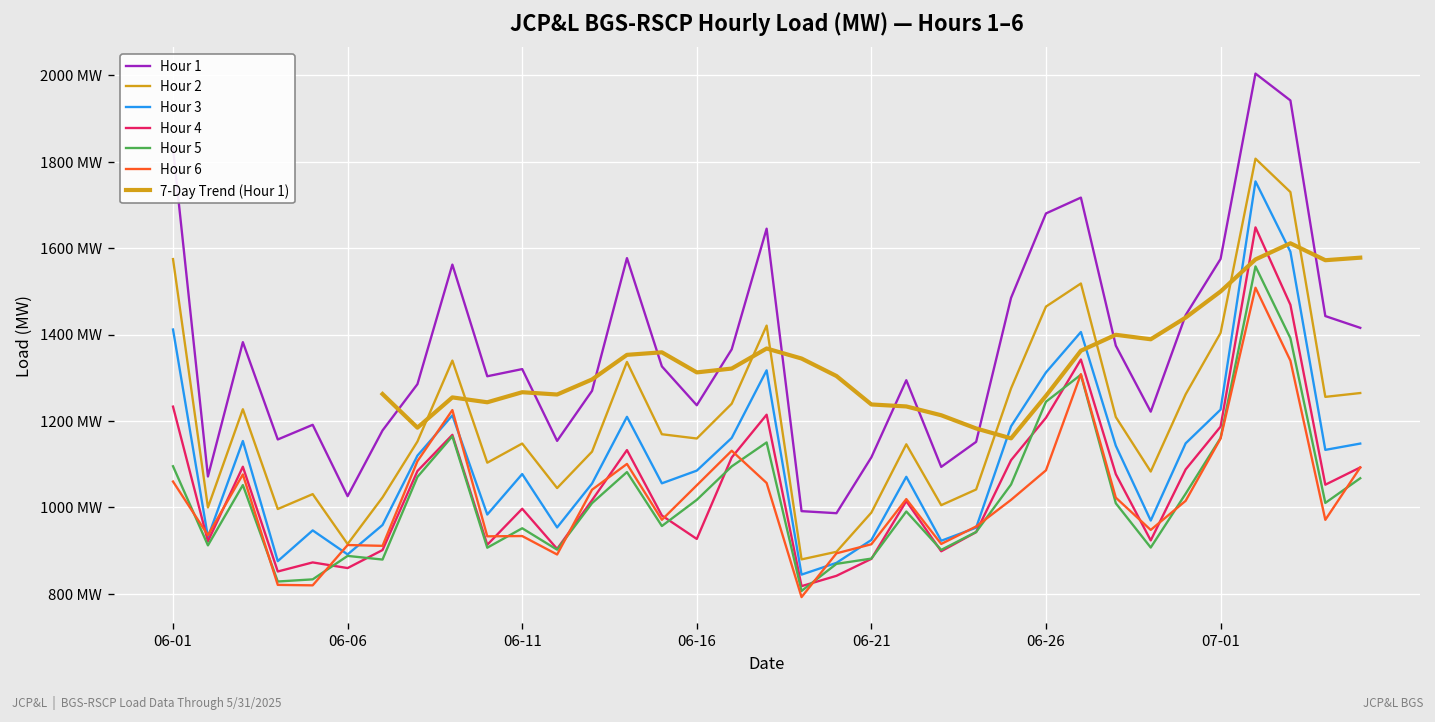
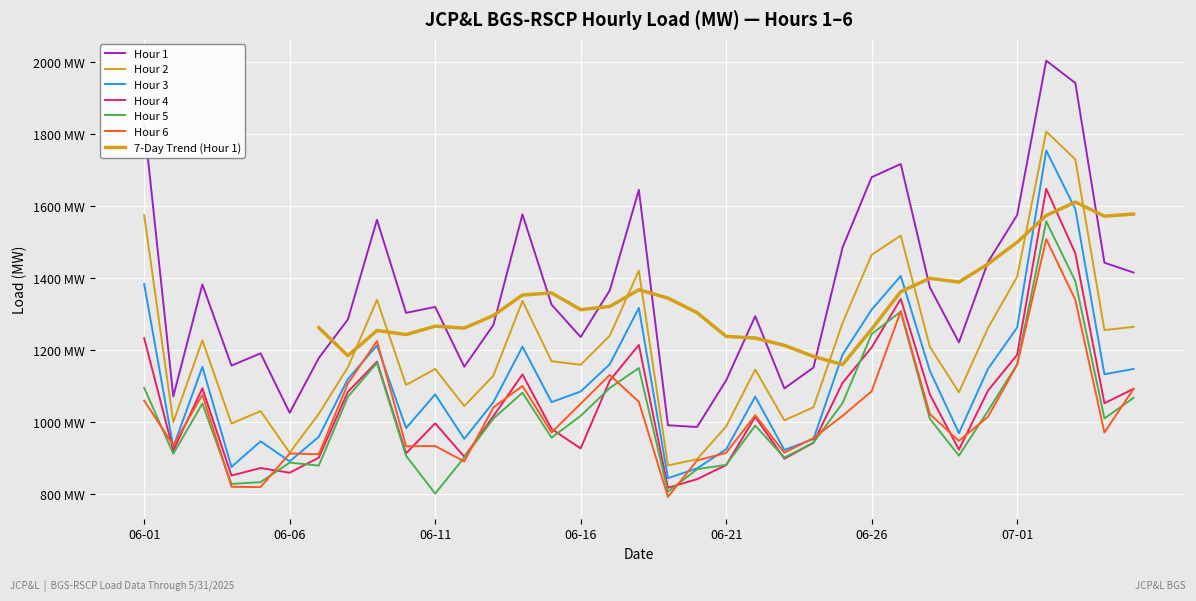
Hour 3, 06-01: 1410 MW -> 1380 MW
Hour 5, 06-11: 950 MW -> 800 MW
Hour 3, 07-01: 1230 MW -> 1260 MW
